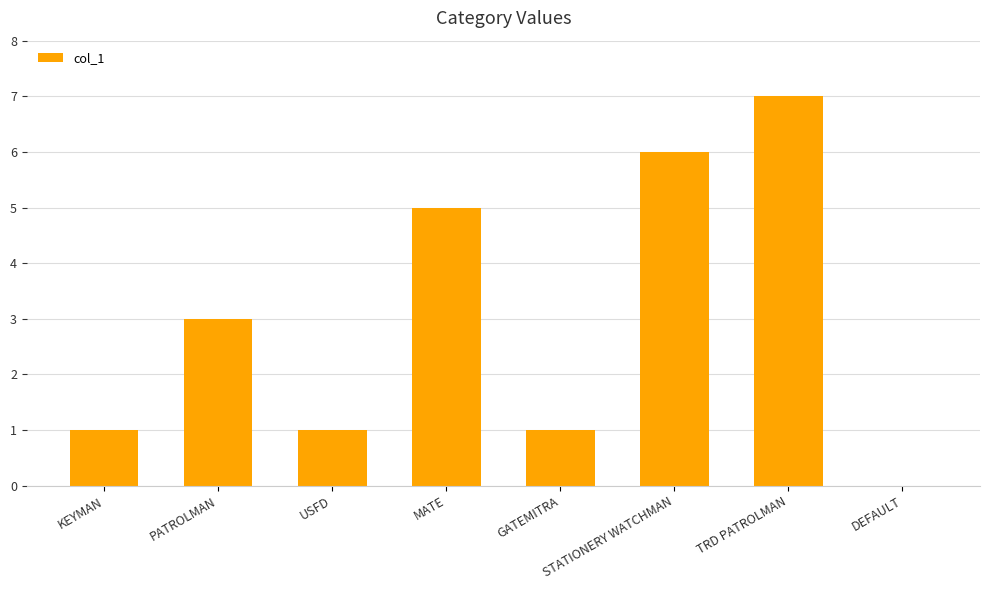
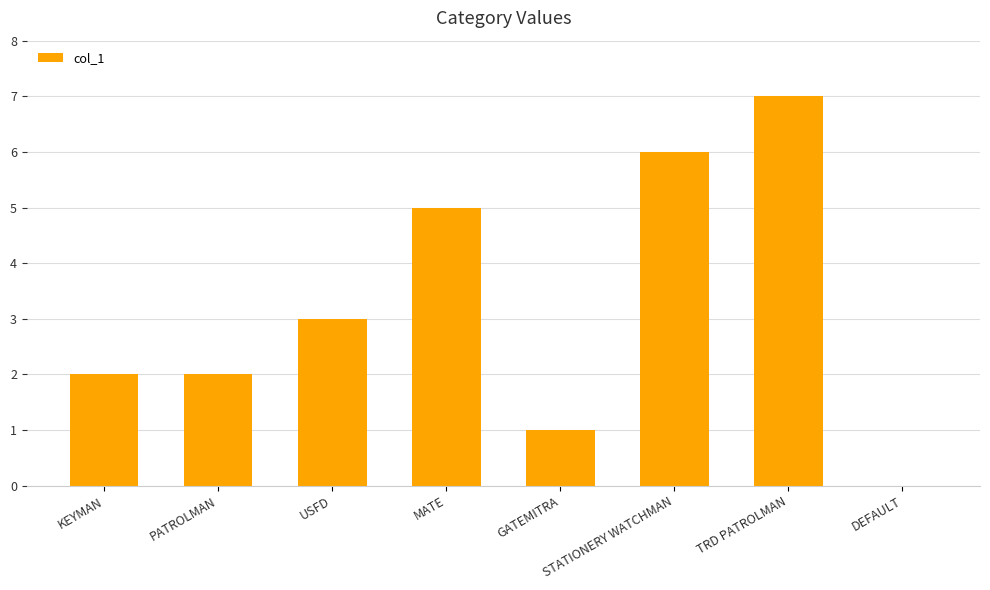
KEYMAN: 1 -> 2
PATROLMAN: 3 -> 2
USFD: 1 -> 3
